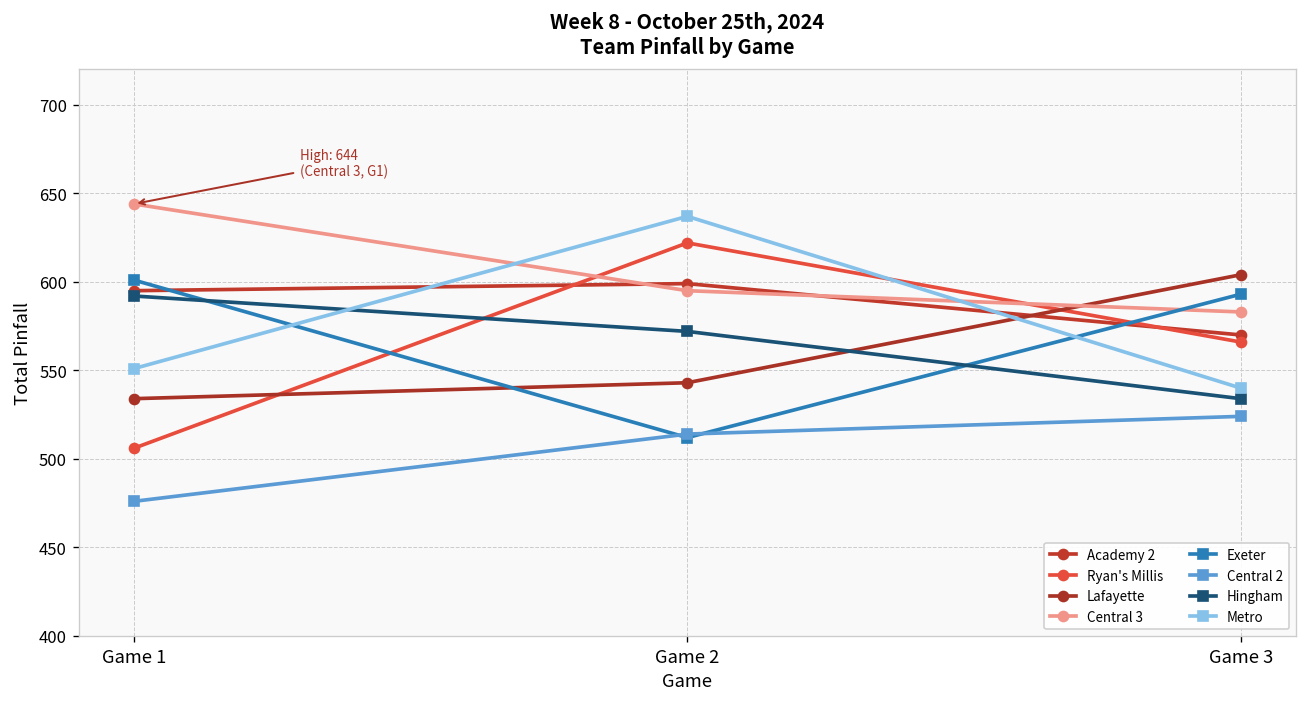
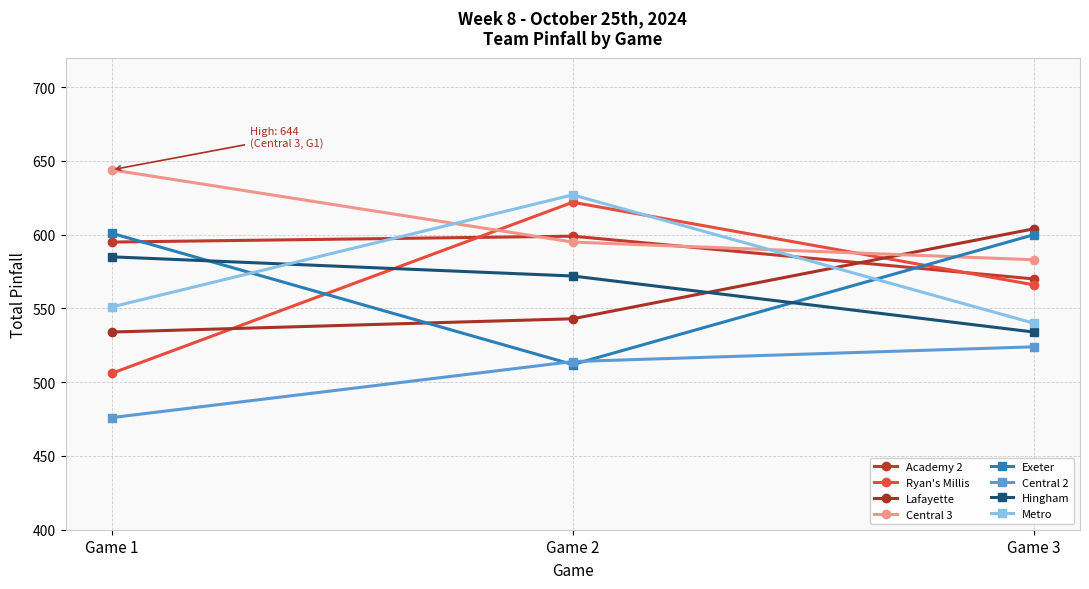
Hingham, Game 1: 592 -> 585
Metro, Game 2: 637 -> 627
Exeter, Game 3: 593 -> 600
